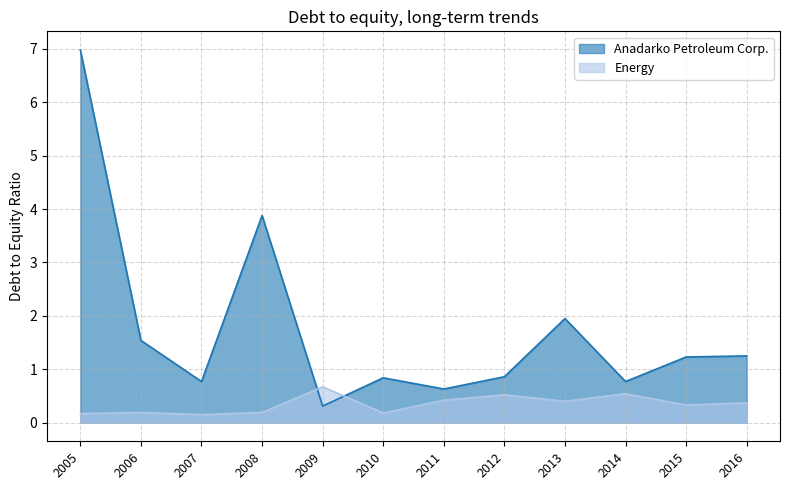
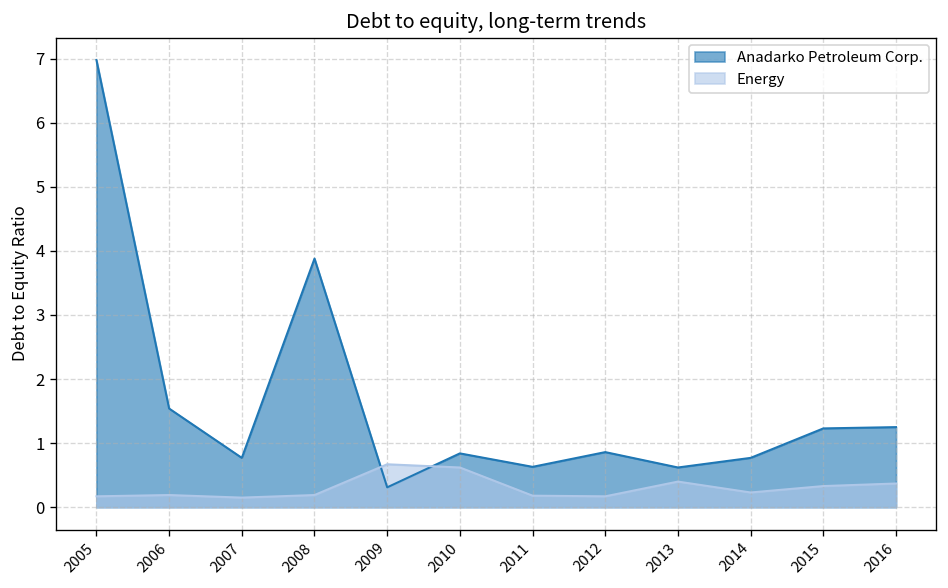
Energy, 2010: 0.2 -> 0.6
Energy, 2011: 0.4 -> 0.2
Energy, 2012: 0.5 -> 0.2
Anadarko Petroleum Corp., 2013: 2.0 -> 0.6
Energy, 2014: 0.5 -> 0.2
